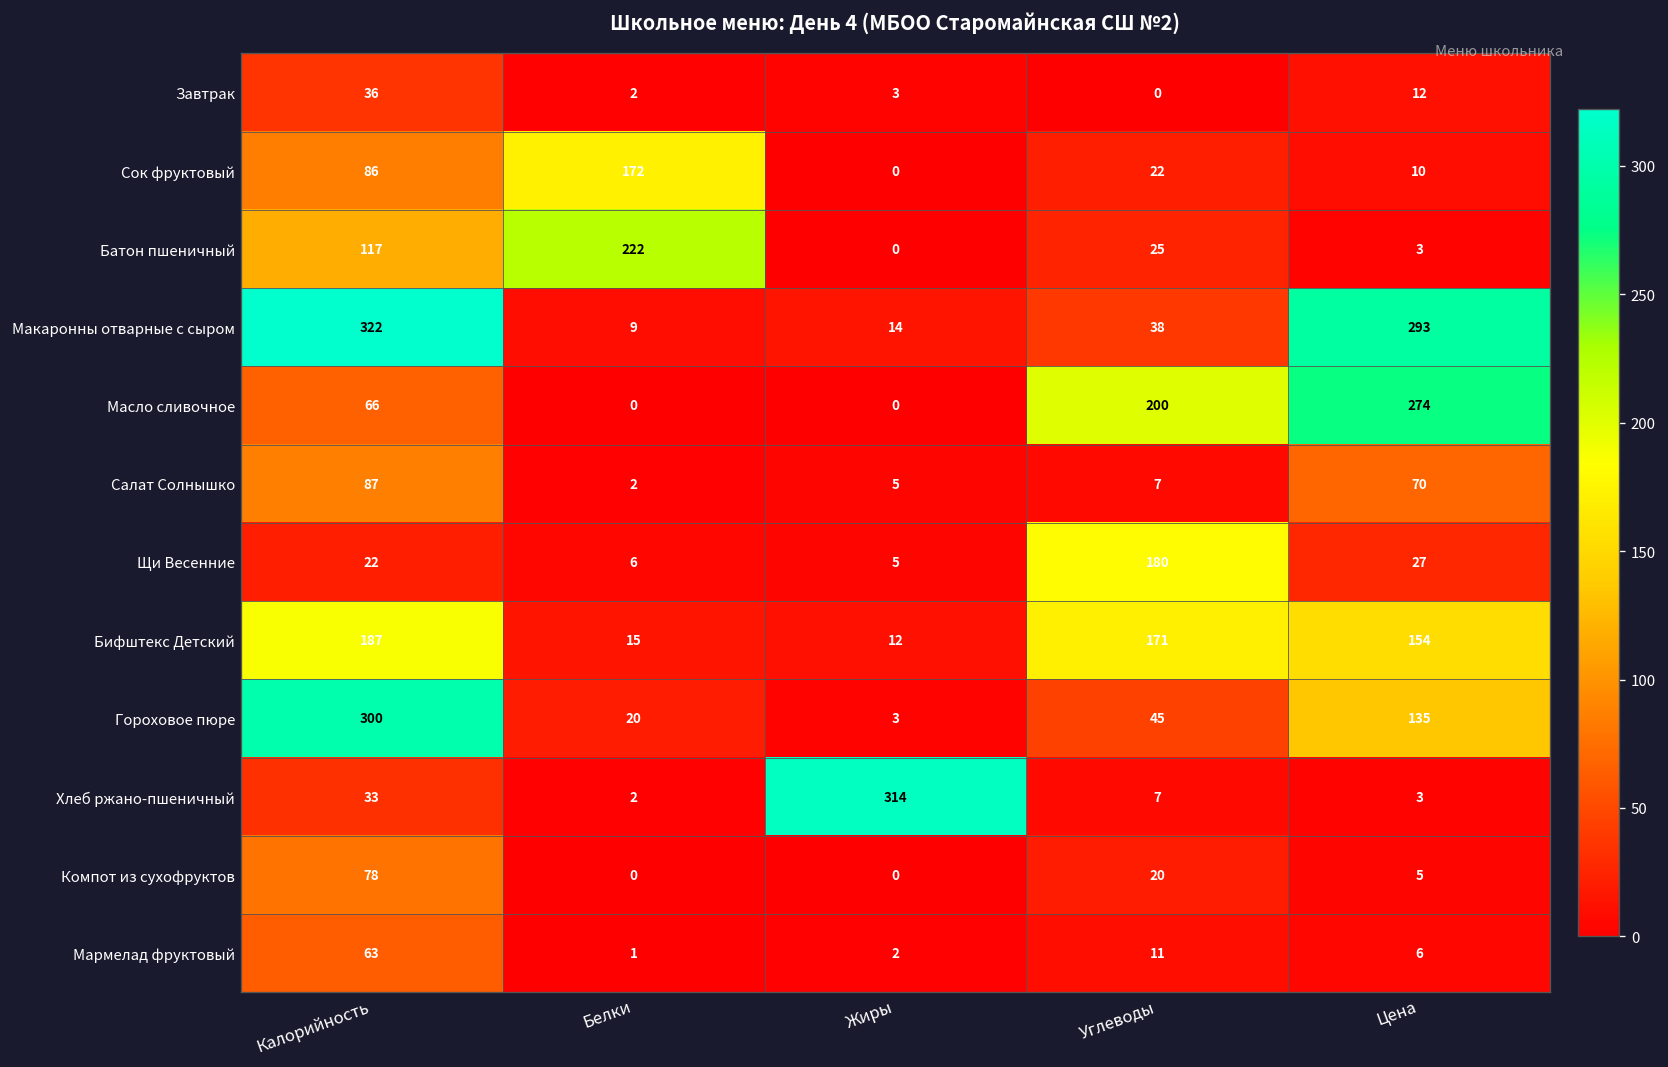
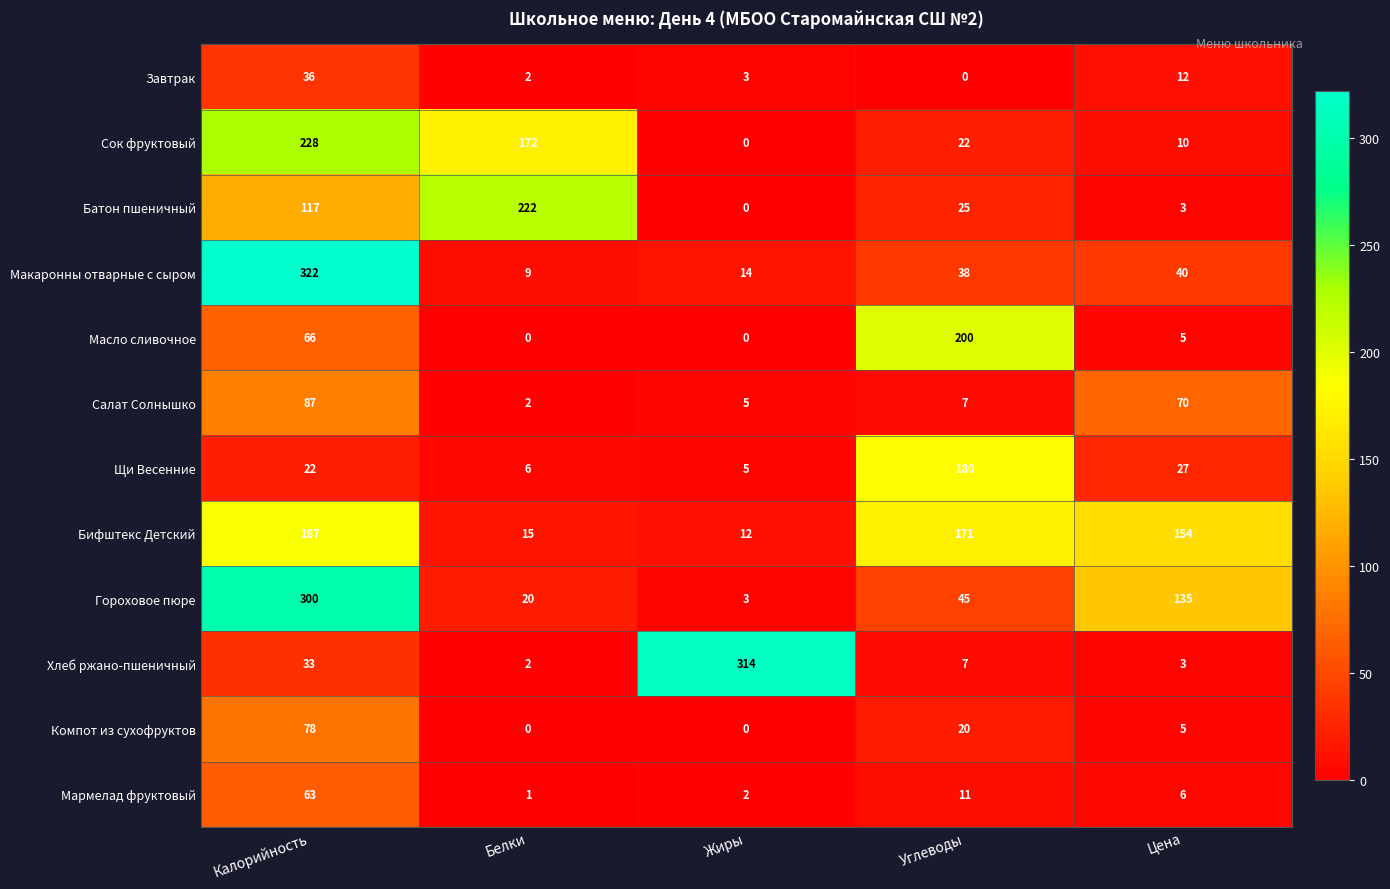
Сок фруктовый, Калорийность: 86 -> 228
Макаронны отварные с сыром, Цена: 293 -> 40
Масло сливочное, Цена: 274 -> 5
